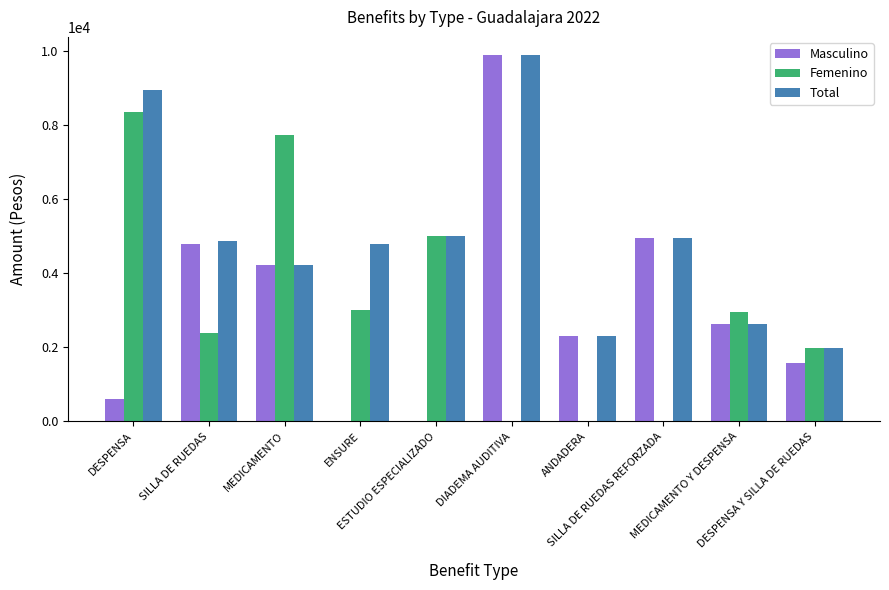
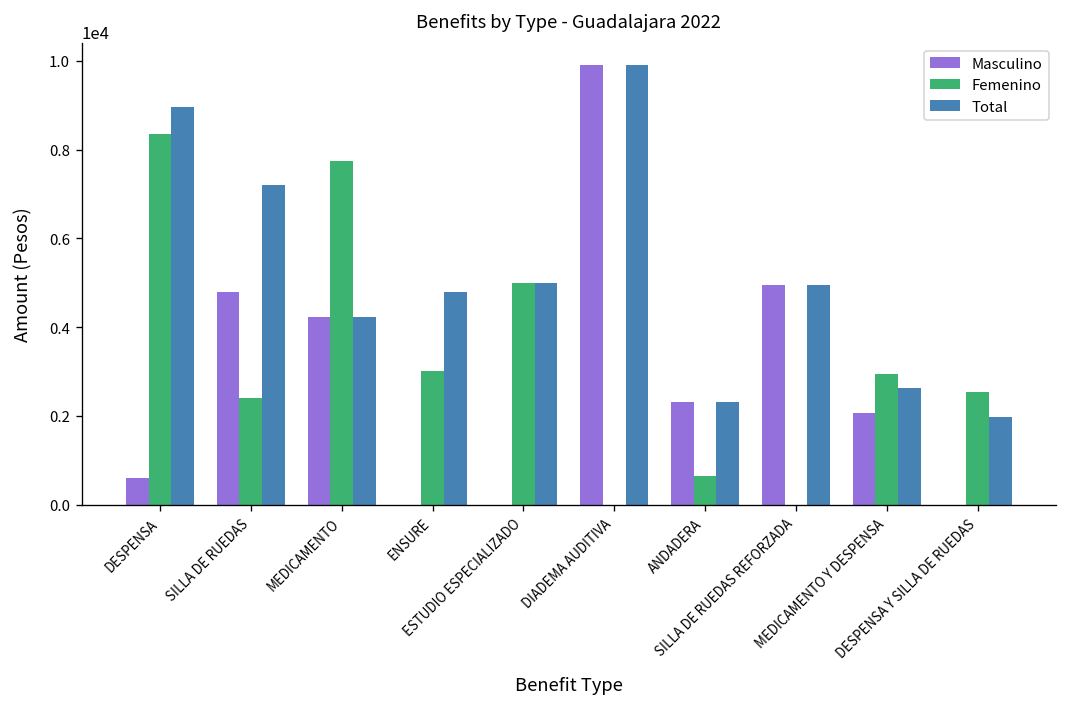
Total, SILLA DE RUEDAS: 4900 -> 7200
Femenino, ANDADERA: 0 -> 600
Masculino, MEDICAMENTO Y DESPENSA: 2600 -> 2100
Masculino, DESPENSA Y SILLA DE RUEDAS: 1600 -> 0
Femenino, DESPENSA Y SILLA DE RUEDAS: 2000 -> 2500
